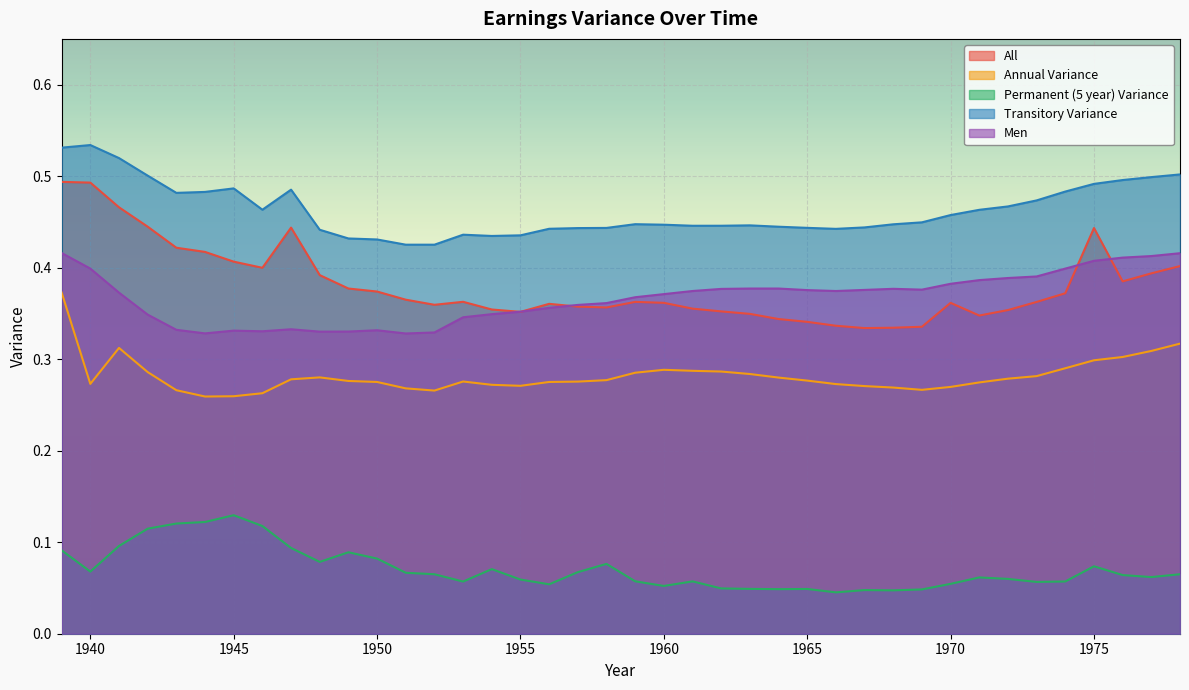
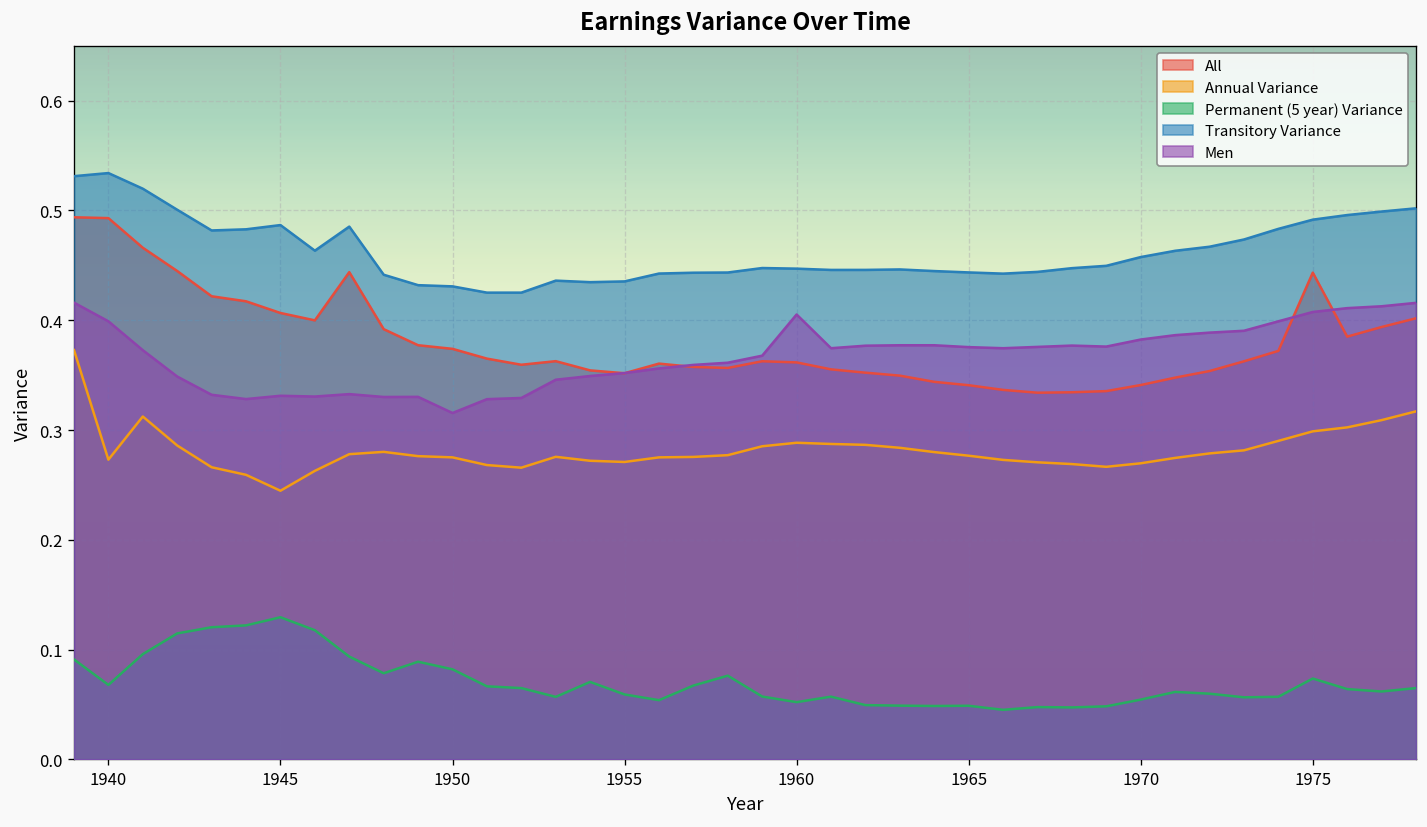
Annual Variance, 1945: 0.26 -> 0.24
Men, 1950: 0.33 -> 0.32
Men, 1960: 0.37 -> 0.41
All, 1970: 0.36 -> 0.34
